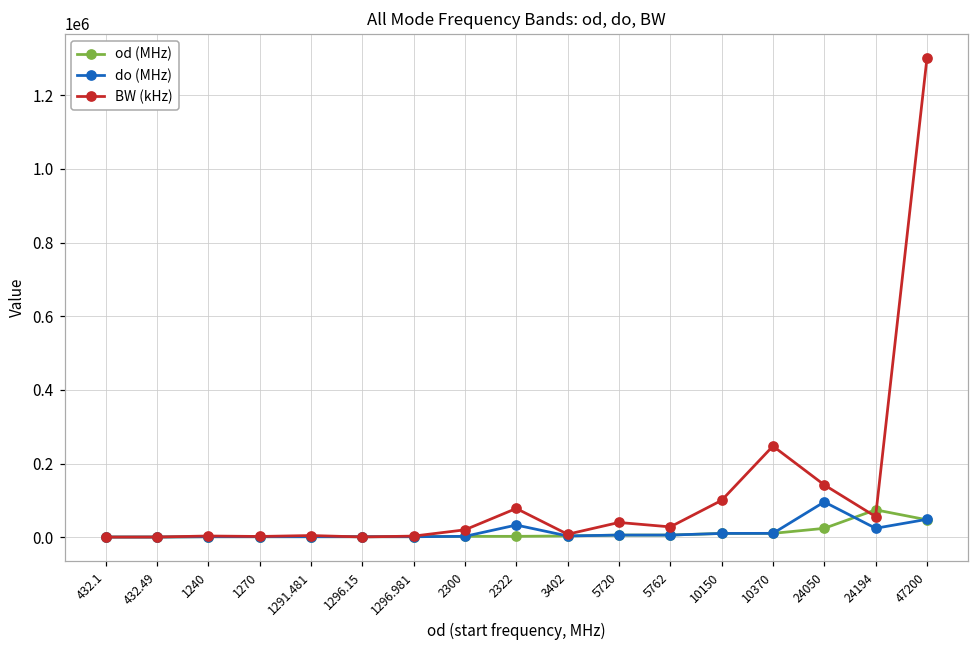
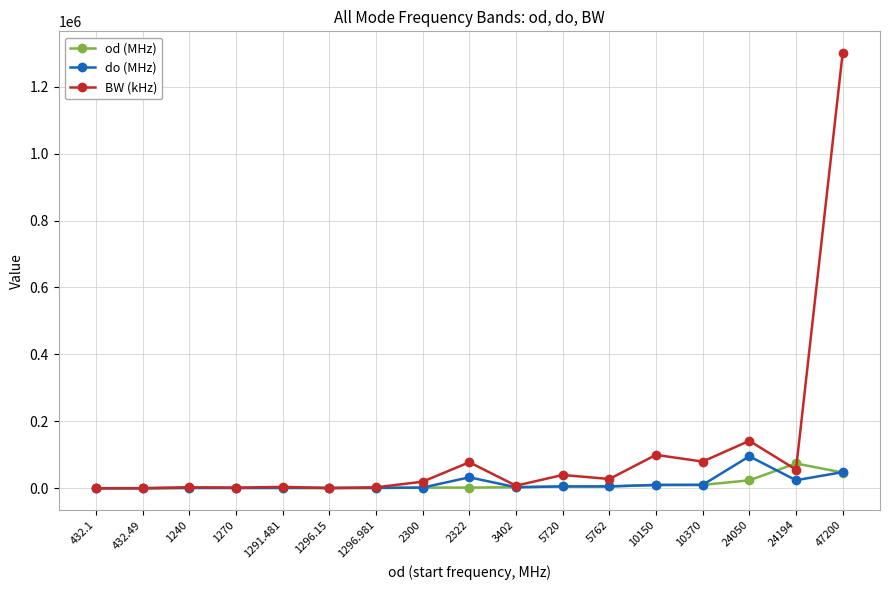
BW (kHz), 10370: 250000 -> 80000
